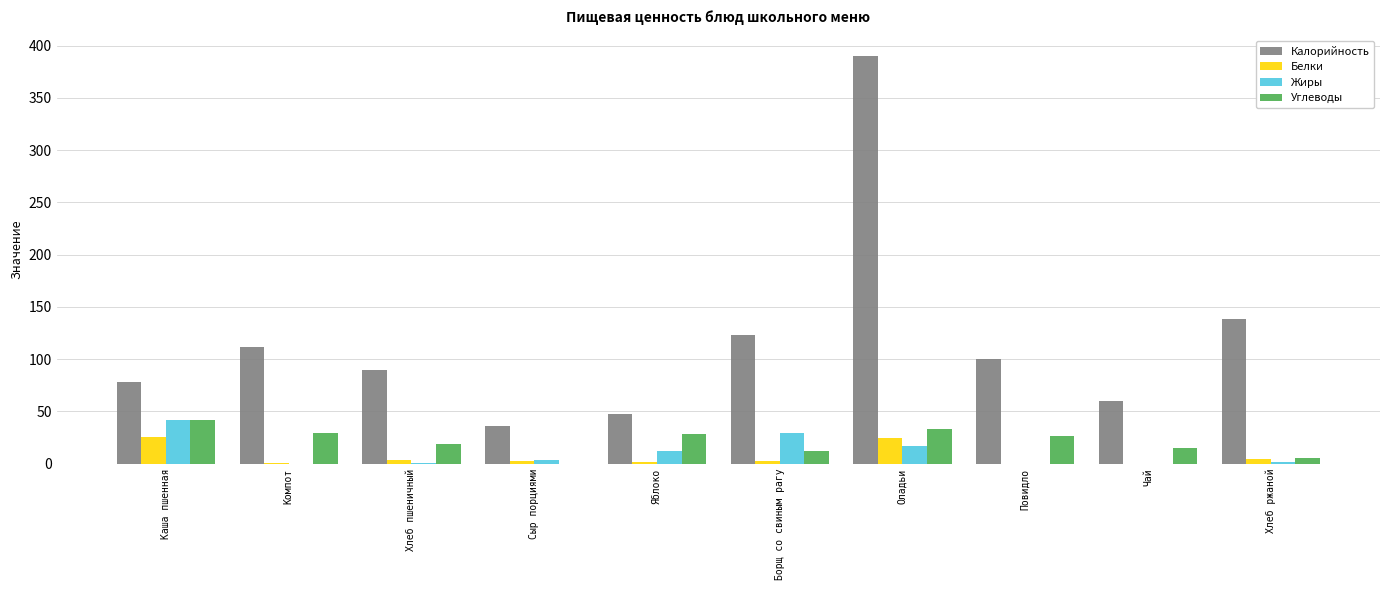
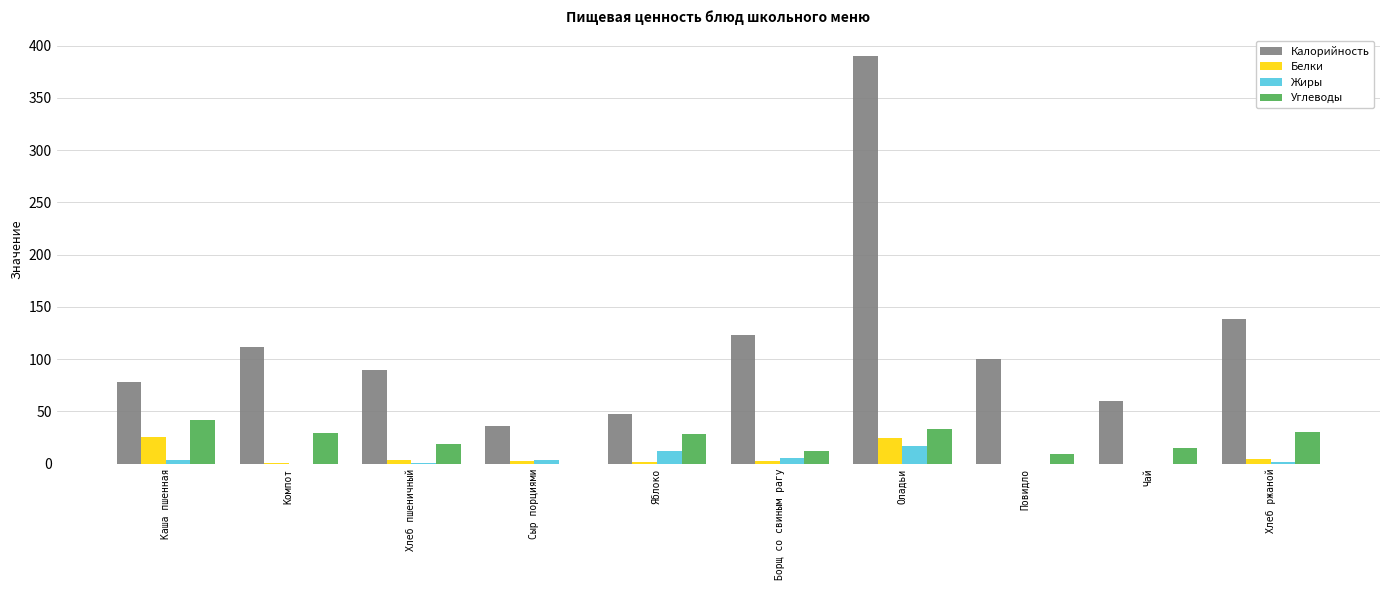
Жиры, Каша пшенная: 42 -> 4
Жиры, Борщ со свиным рагу: 29 -> 5
Углеводы, Повидло: 26 -> 9
Углеводы, Хлеб ржаной: 6 -> 30
